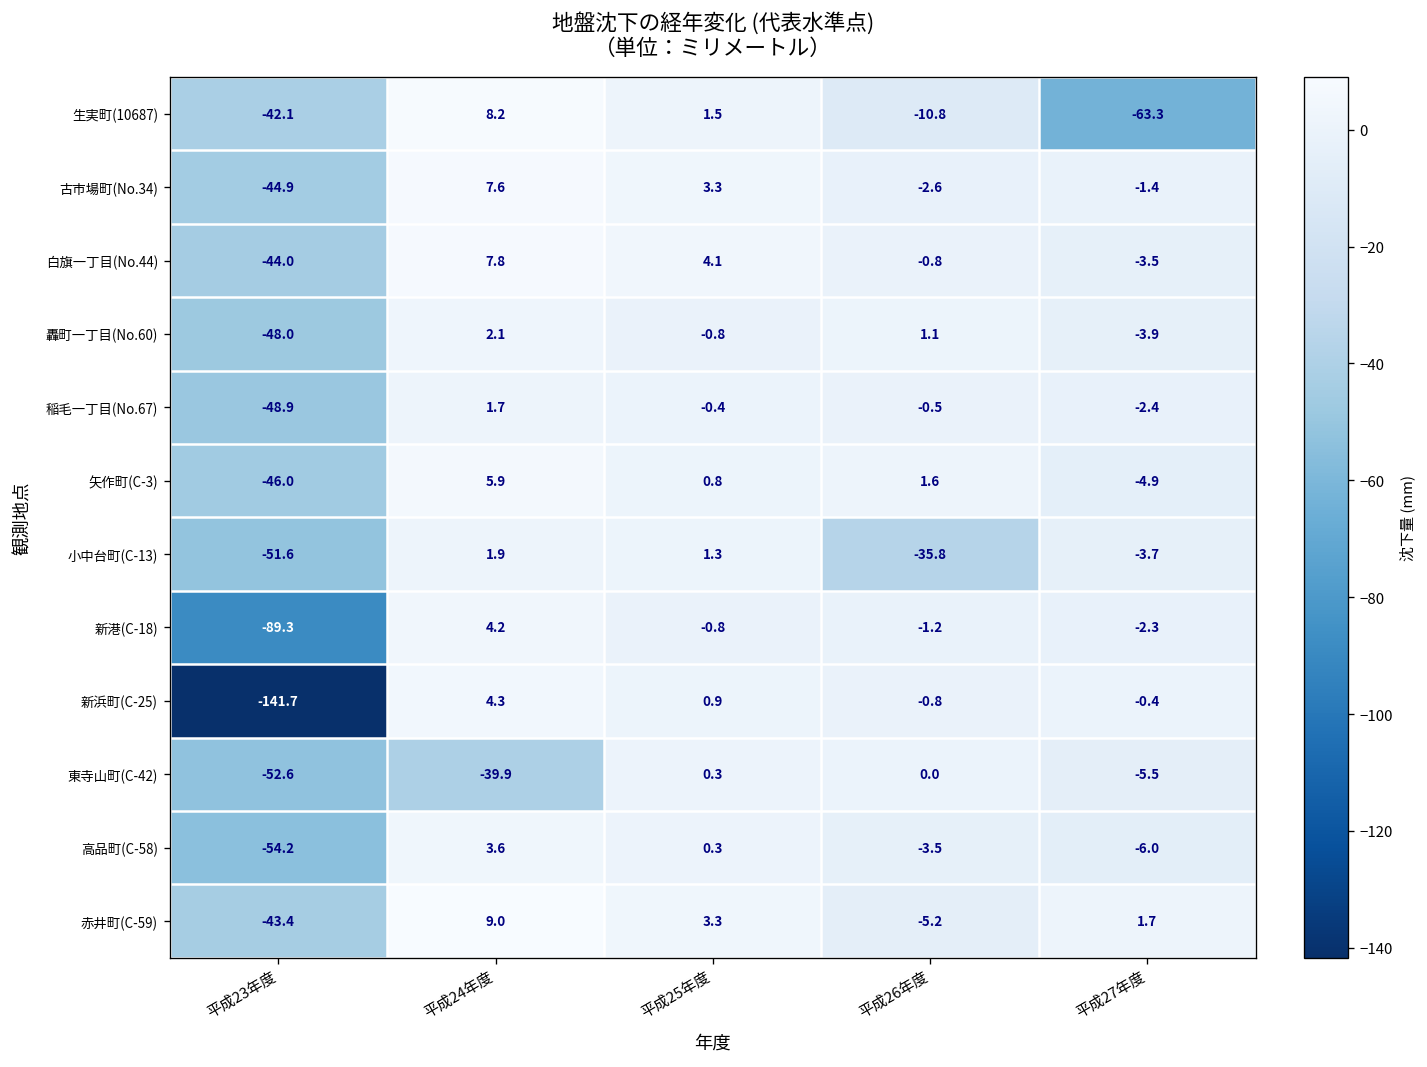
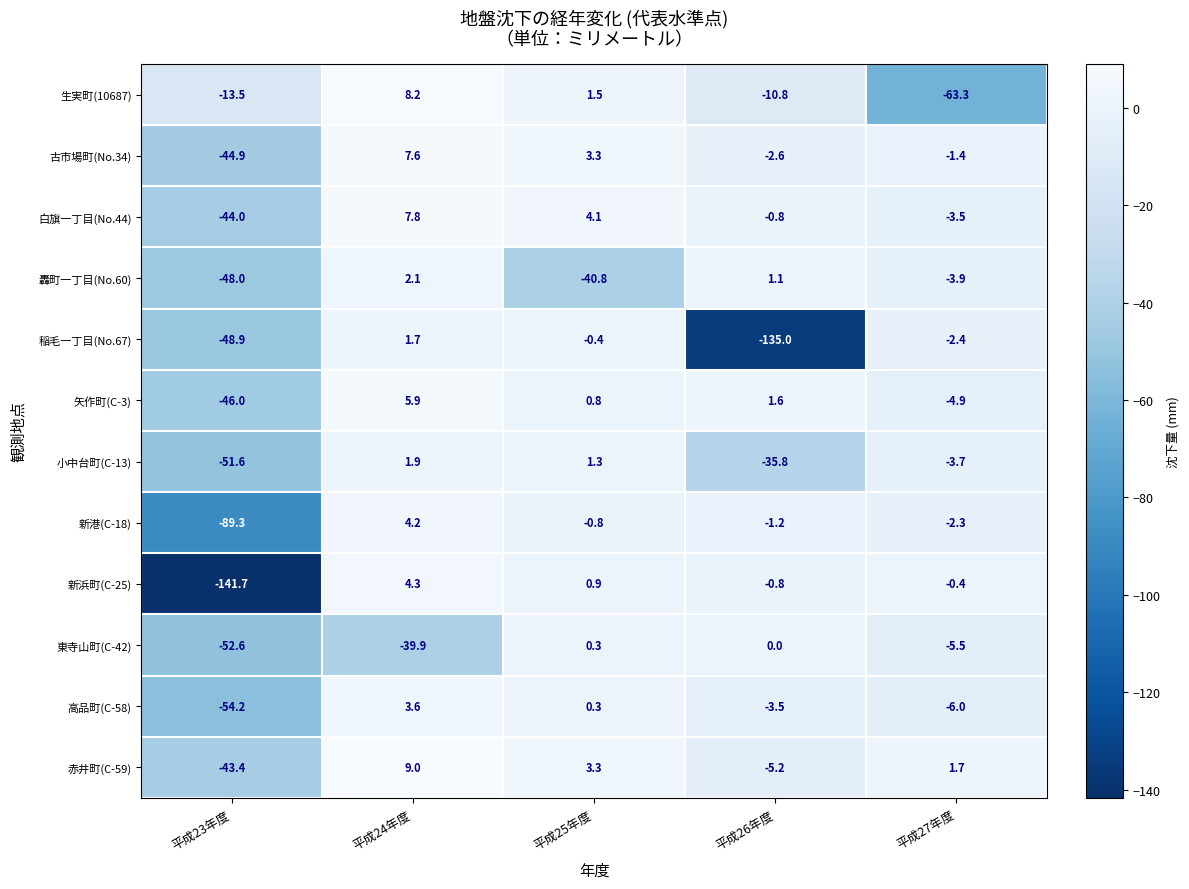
生実町(10687), 平成23年度: -42.1 -> -13.5
轟町一丁目(No.60), 平成25年度: -0.8 -> -40.8
稲毛一丁目(No.67), 平成26年度: -0.5 -> -135.0
